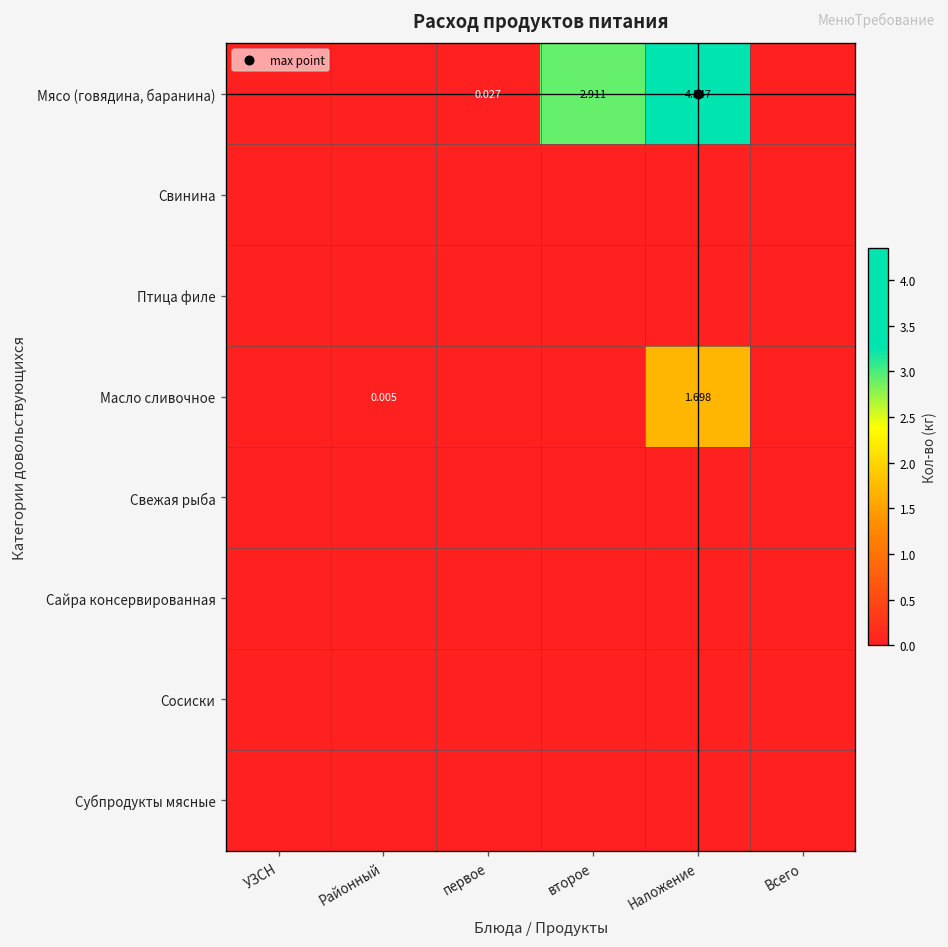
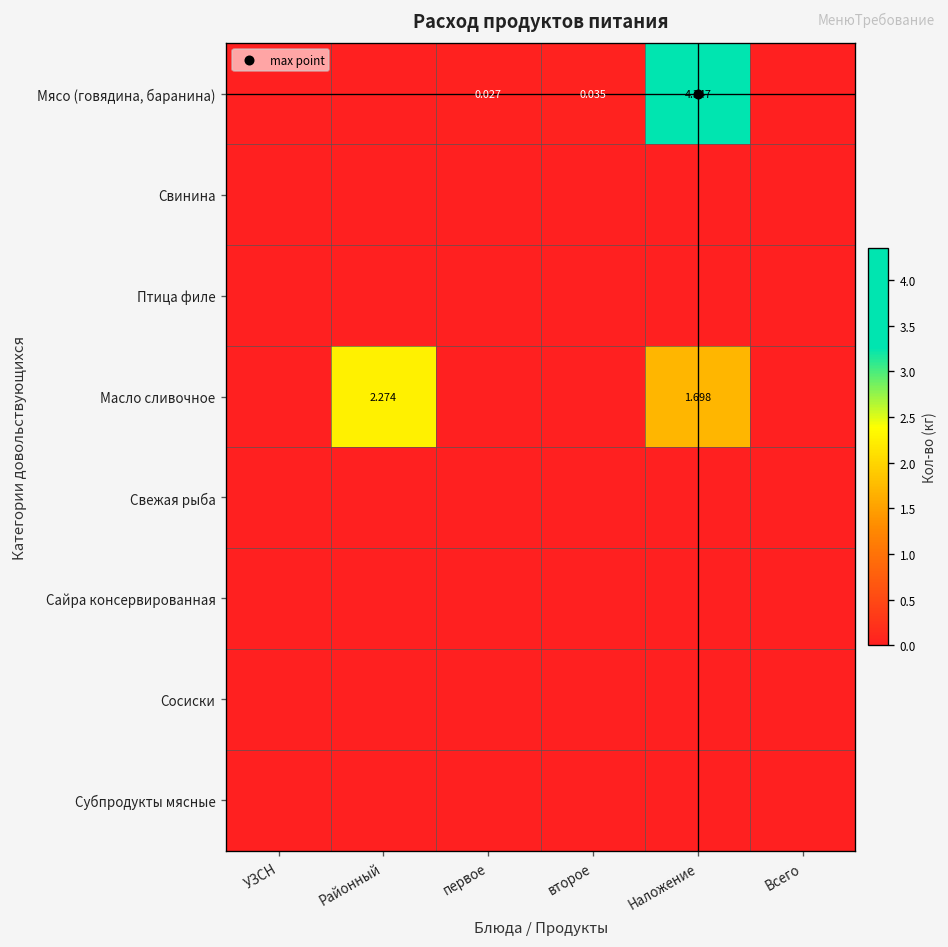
Мясо (говядина, баранина), второе: 2.911 -> 0.035
Масло сливочное, Районный: 0.005 -> 2.274
